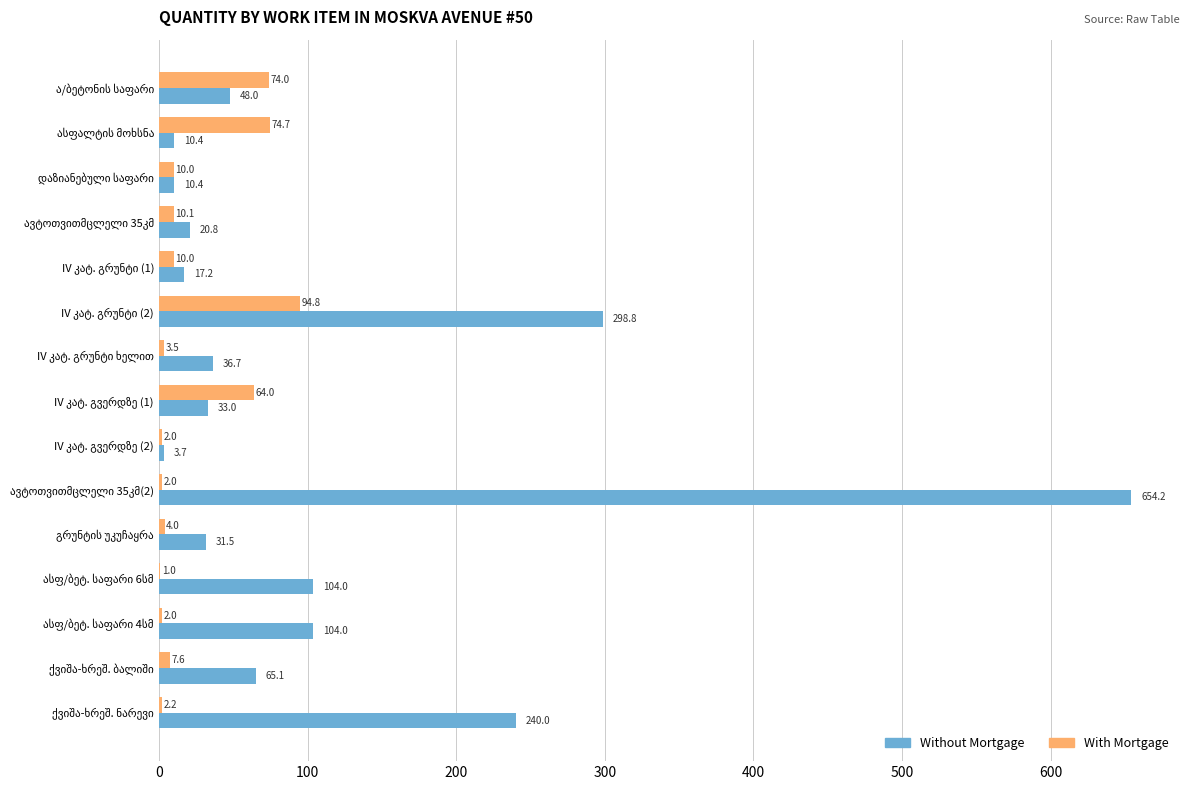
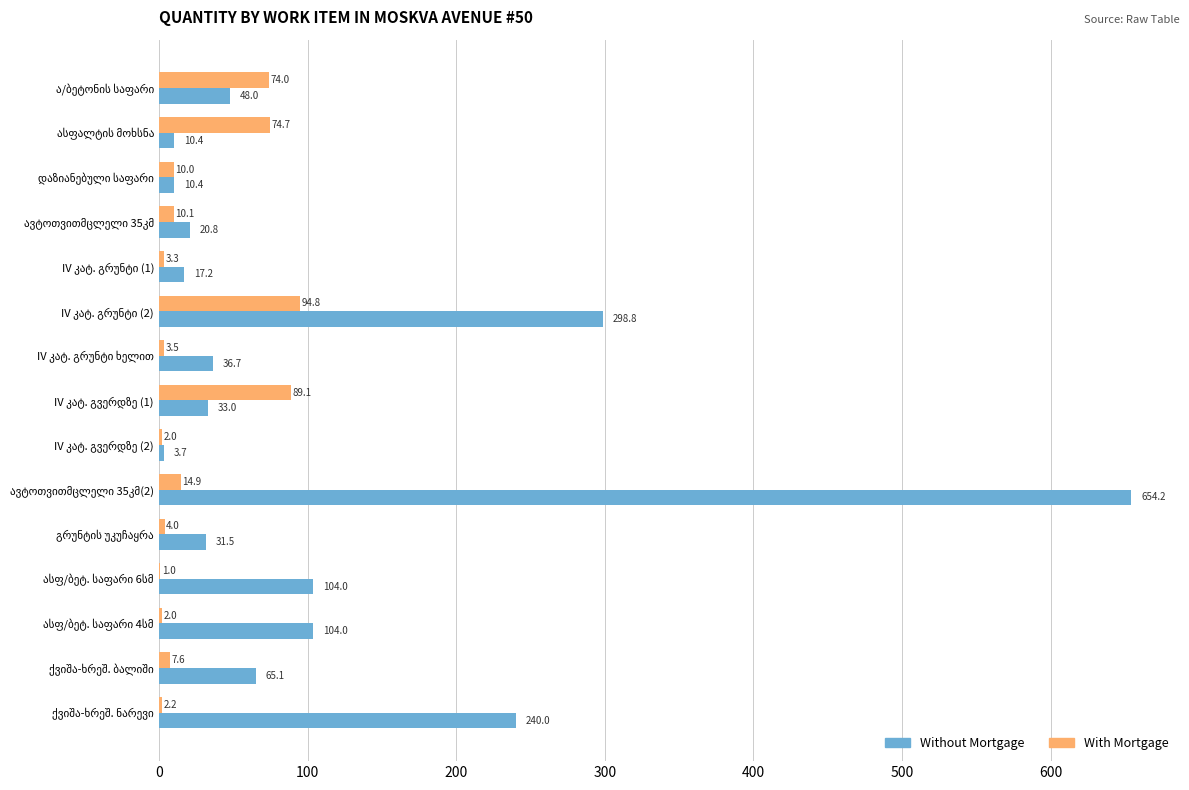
With Mortgage, IV კატ. გრუნტი (1): 10.0 -> 3.3
With Mortgage, IV კატ. გვერდზე (1): 64.0 -> 89.1
With Mortgage, ავტოთვითმცლელი 35კმ(2): 2.0 -> 14.9
